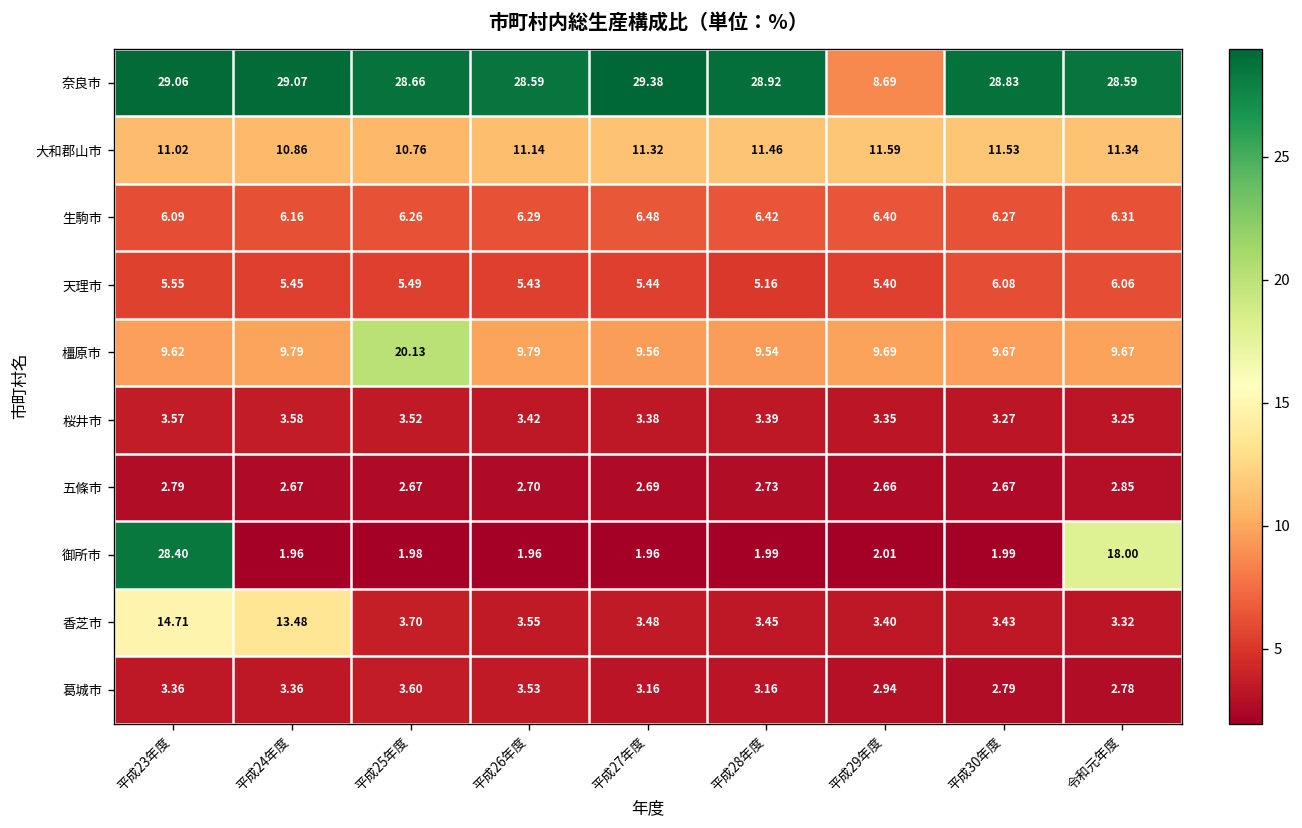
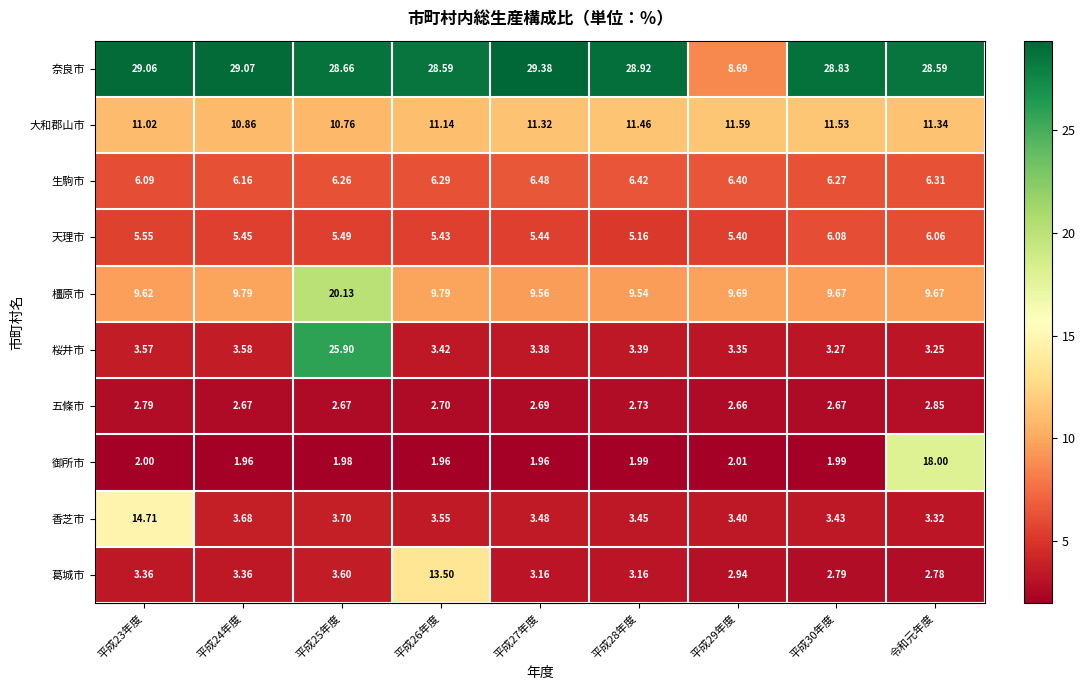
桜井市, 平成25年度: 3.52 -> 25.90
御所市, 平成23年度: 28.40 -> 2.00
香芝市, 平成24年度: 13.48 -> 3.68
葛城市, 平成26年度: 3.53 -> 13.50
